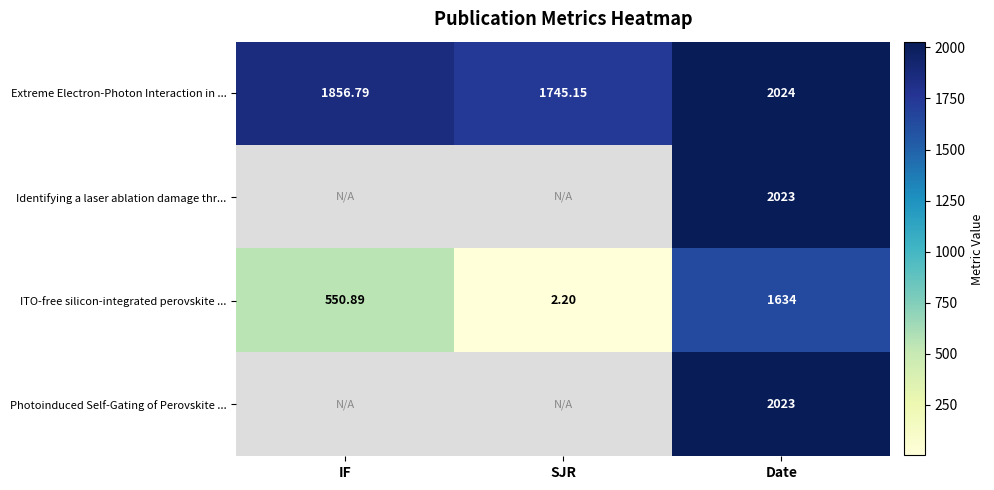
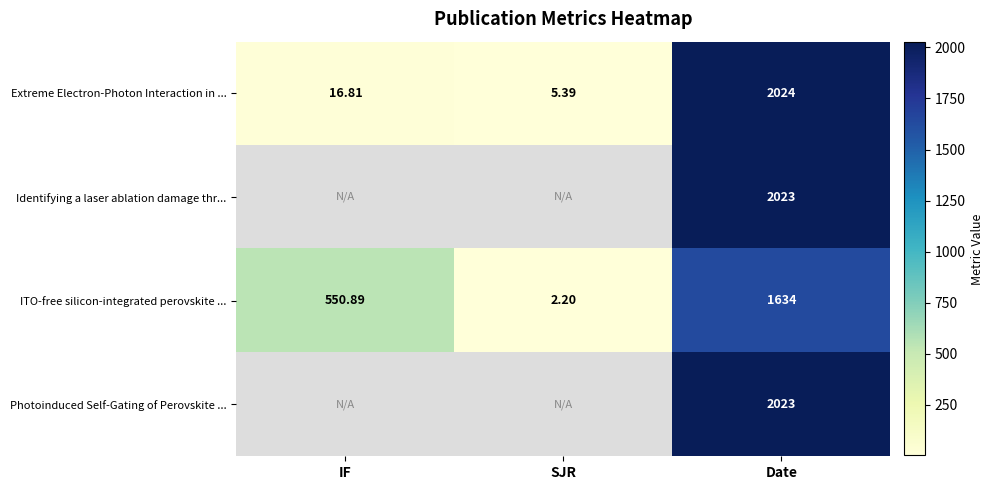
Extreme Electron-Photon Interaction in ..., IF: 1856.79 -> 16.81
Extreme Electron-Photon Interaction in ..., SJR: 1745.15 -> 5.39
